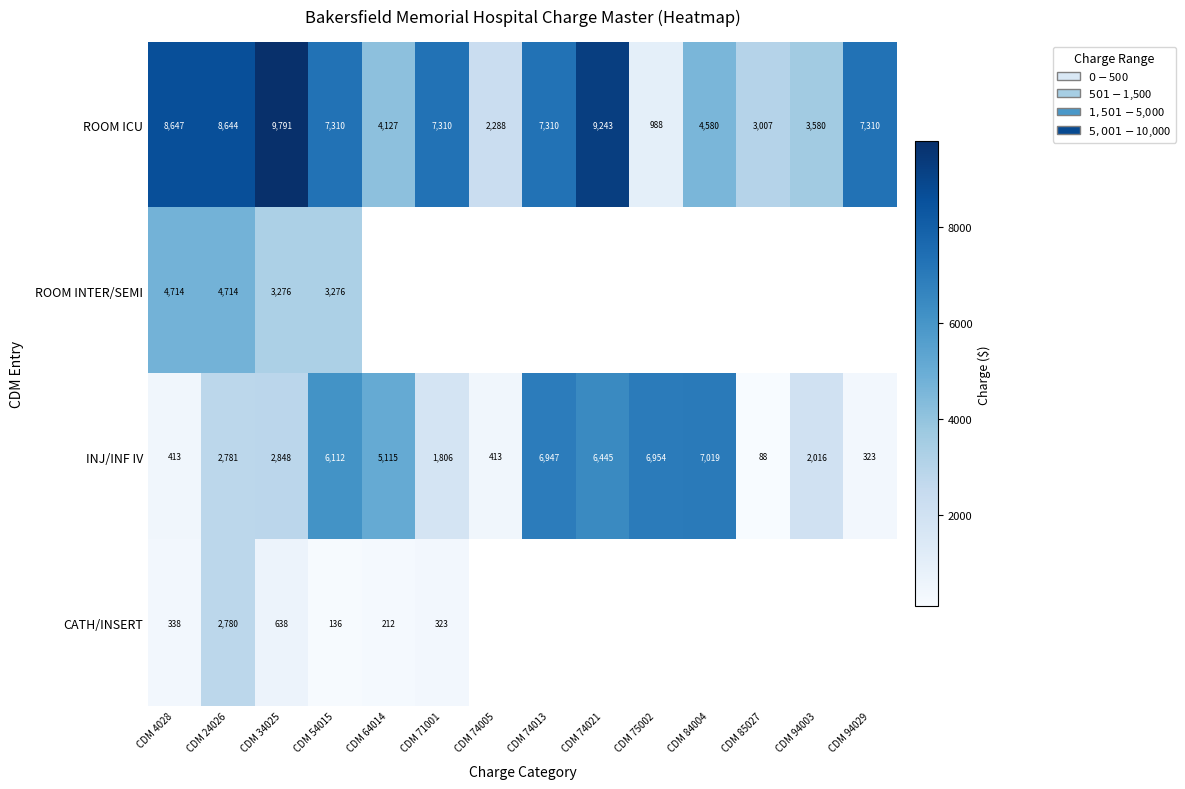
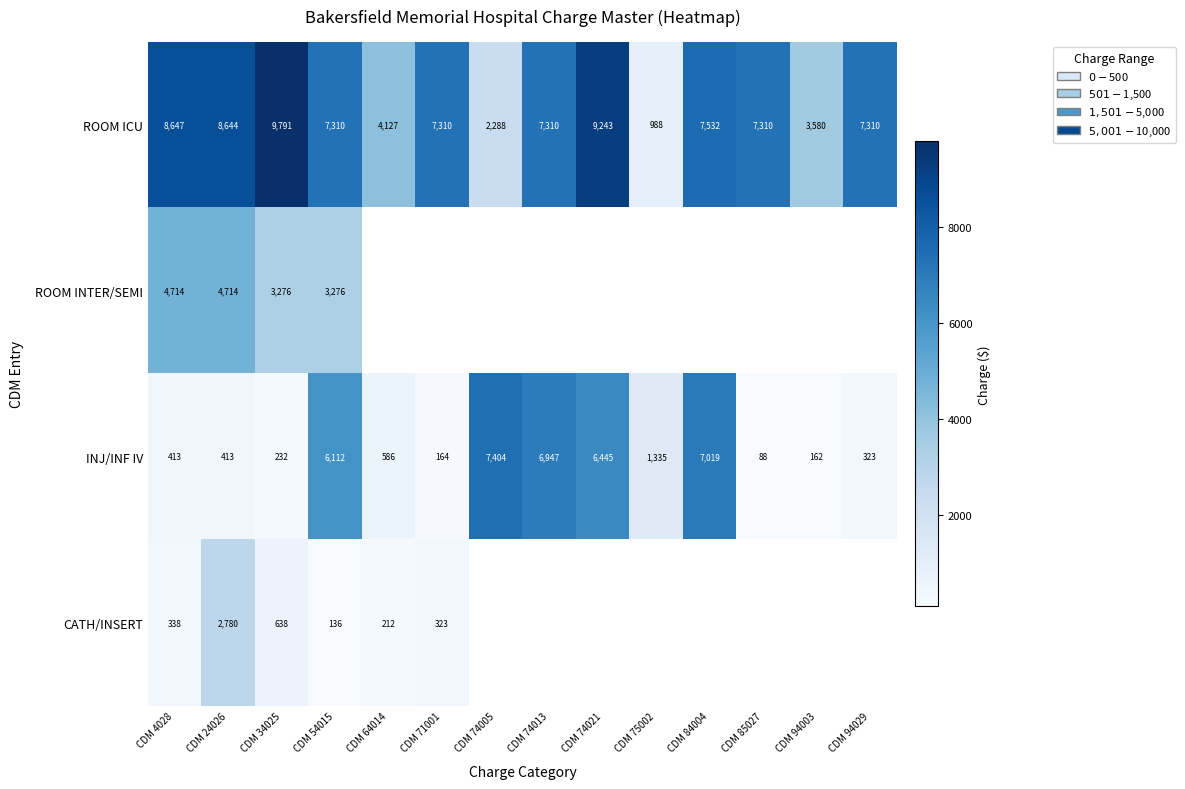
ROOM ICU, CDM 84004: 4,580 -> 7,532
ROOM ICU, CDM 85027: 3,007 -> 7,310
INJ/INF IV, CDM 24026: 2,781 -> 413
INJ/INF IV, CDM 34025: 2,848 -> 232
INJ/INF IV, CDM 64014: 5,115 -> 586
INJ/INF IV, CDM 71001: 1,806 -> 164
INJ/INF IV, CDM 74005: 413 -> 7,404
INJ/INF IV, CDM 75002: 6,954 -> 1,335
INJ/INF IV, CDM 94003: 2,016 -> 162
